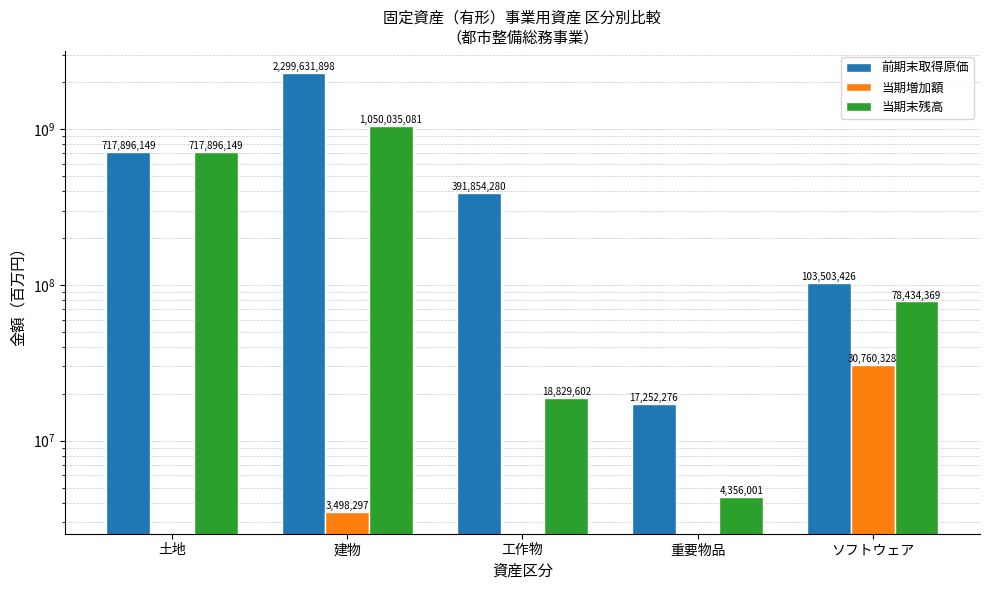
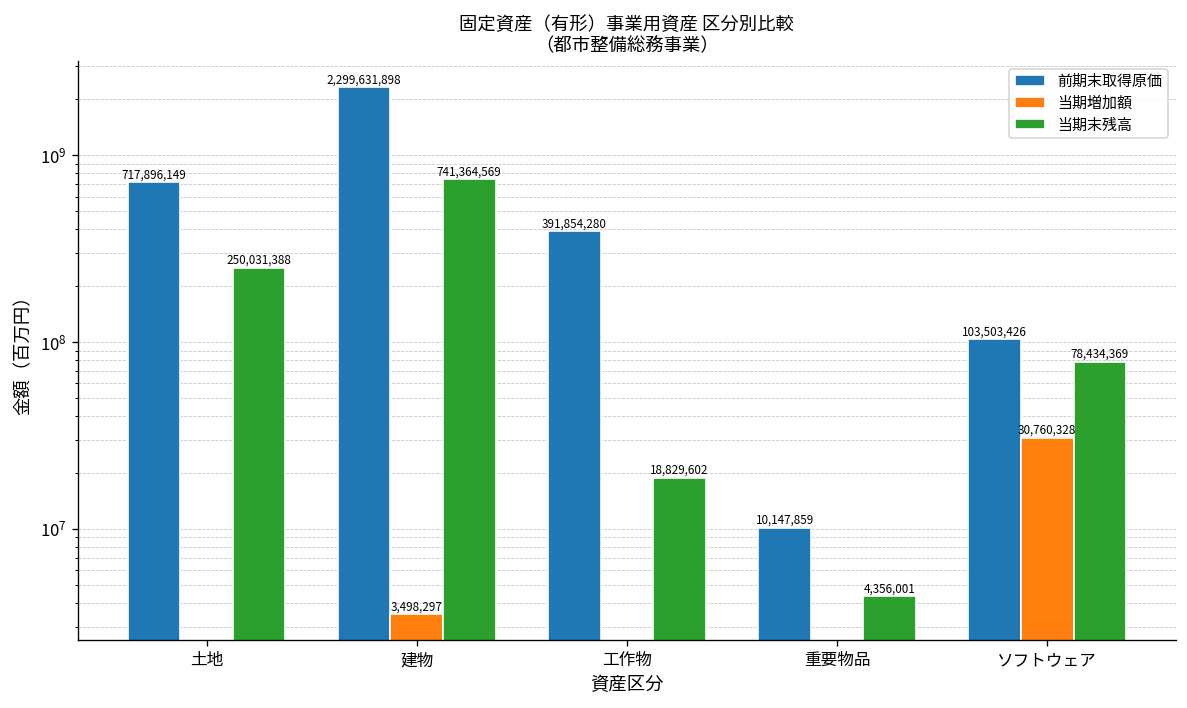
当期末残高, 土地: 717,896,149 -> 250,031,388
当期末残高, 建物: 1,050,035,081 -> 741,364,569
前期末取得原価, 重要物品: 17,252,276 -> 10,147,859
